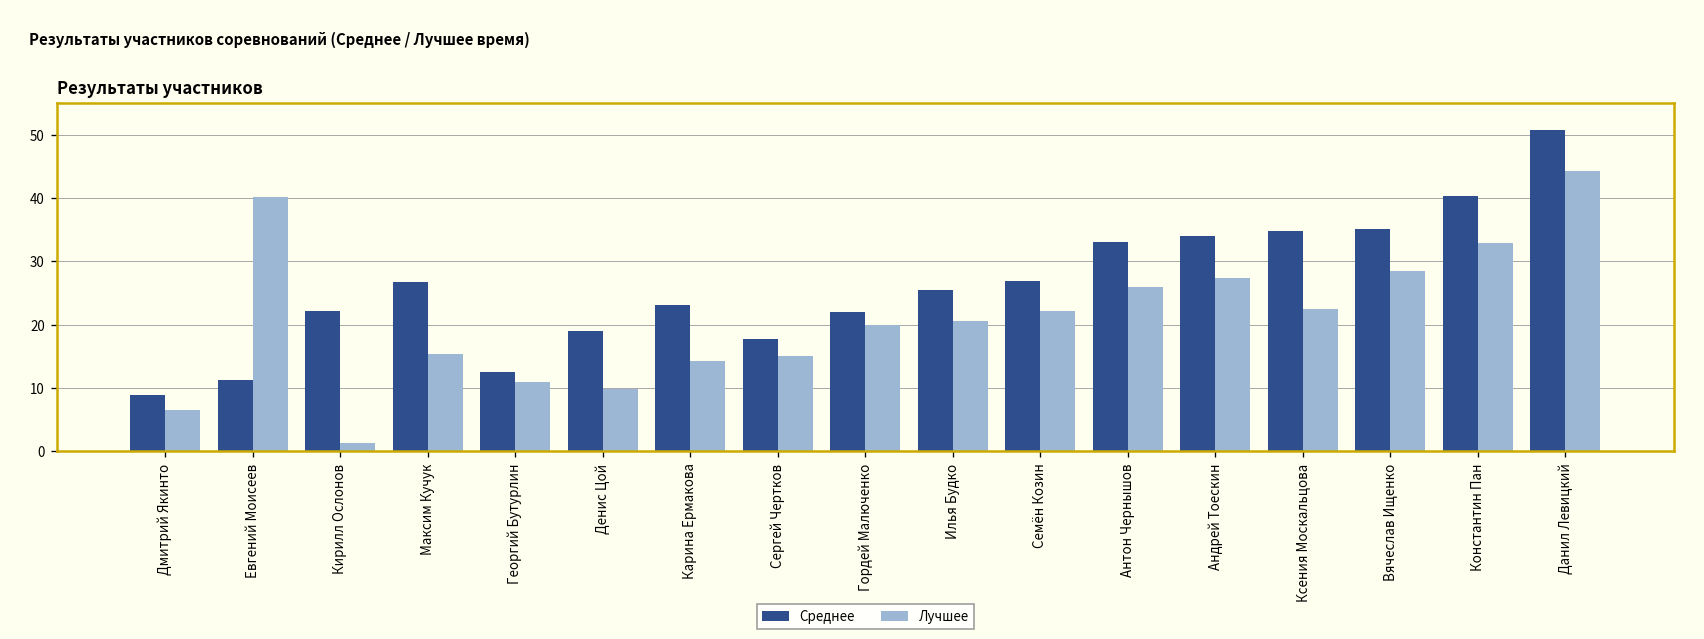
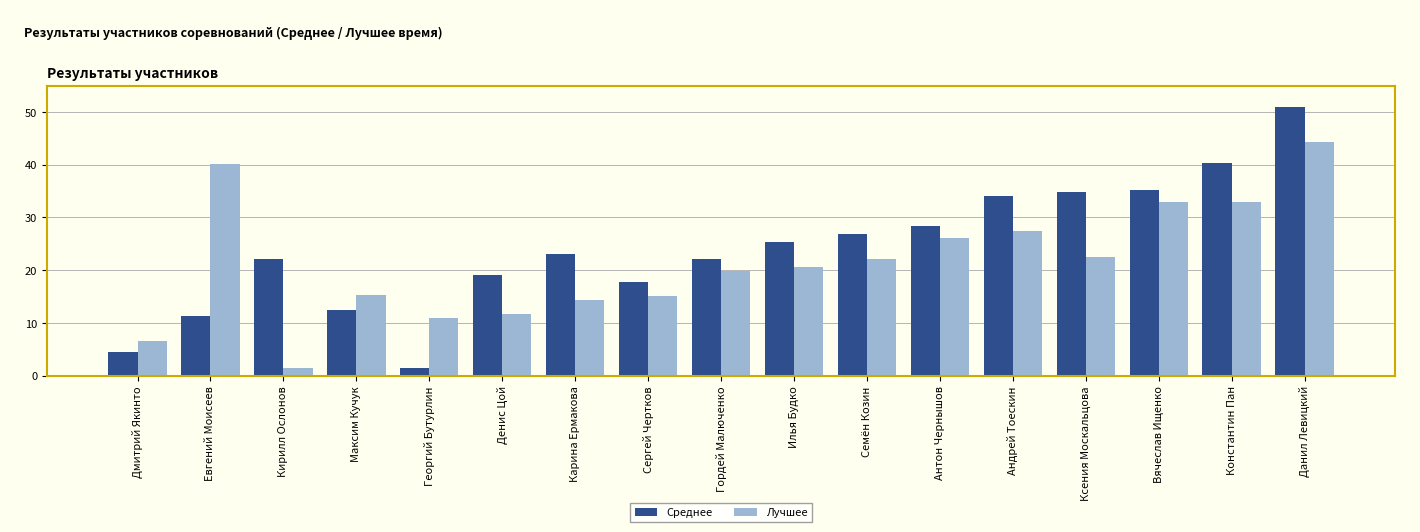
Среднее, Дмитрий Якинто: 9 -> 5
Среднее, Максим Кучук: 27 -> 13
Среднее, Георгий Бутурлин: 13 -> 1
Лучшее, Денис Цой: 10 -> 12
Среднее, Антон Чернышов: 33 -> 28
Лучшее, Вячеслав Ищенко: 28 -> 33
